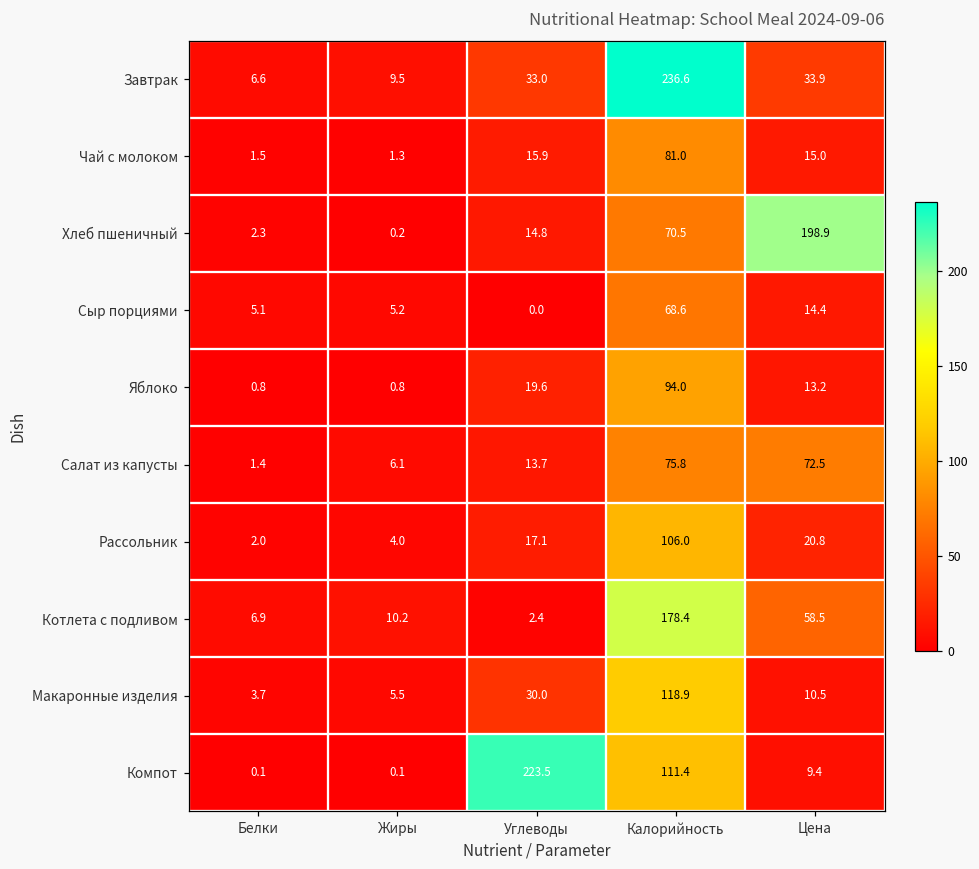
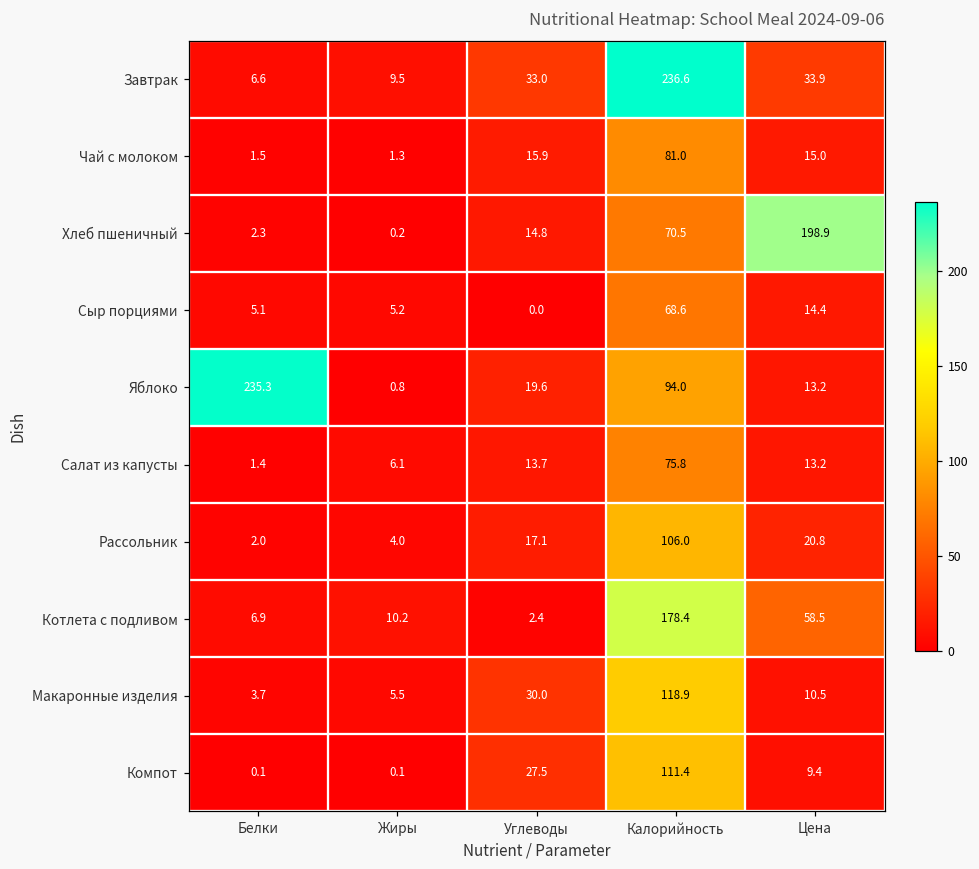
Яблоко, Белки: 0.8 -> 235.3
Салат из капусты, Цена: 72.5 -> 13.2
Компот, Углеводы: 223.5 -> 27.5
